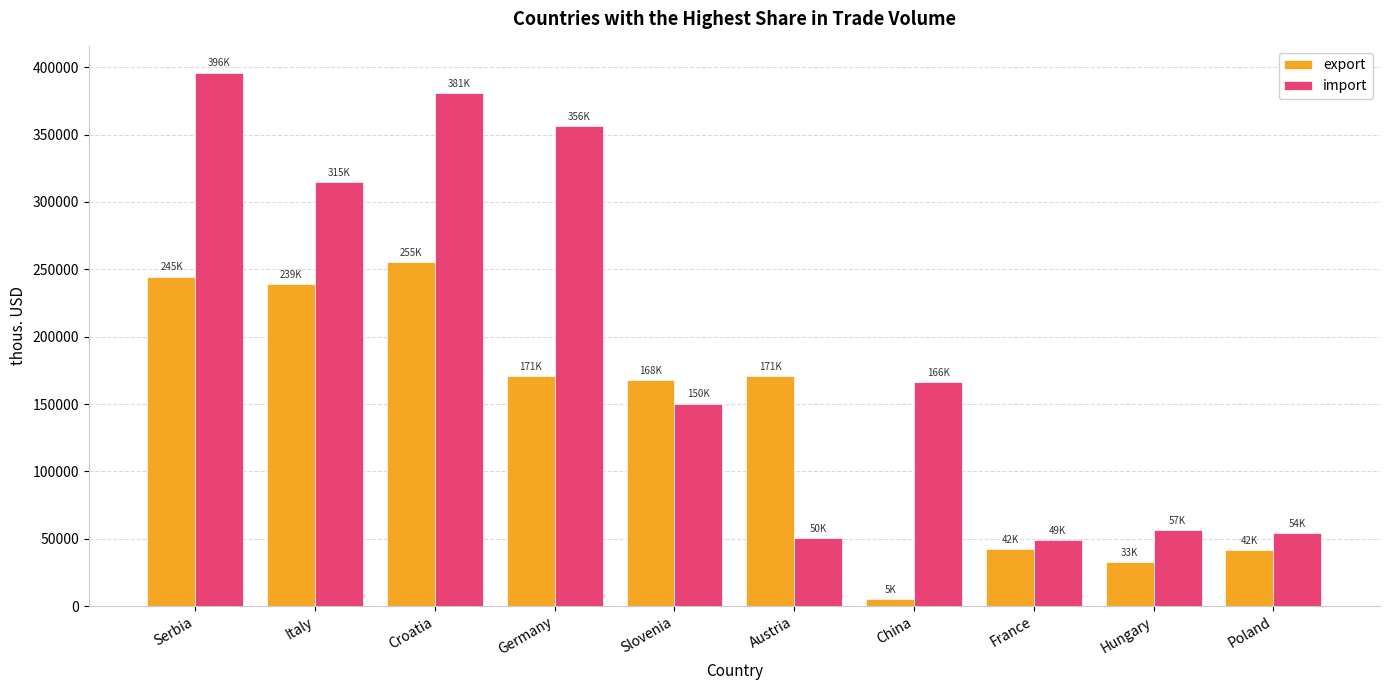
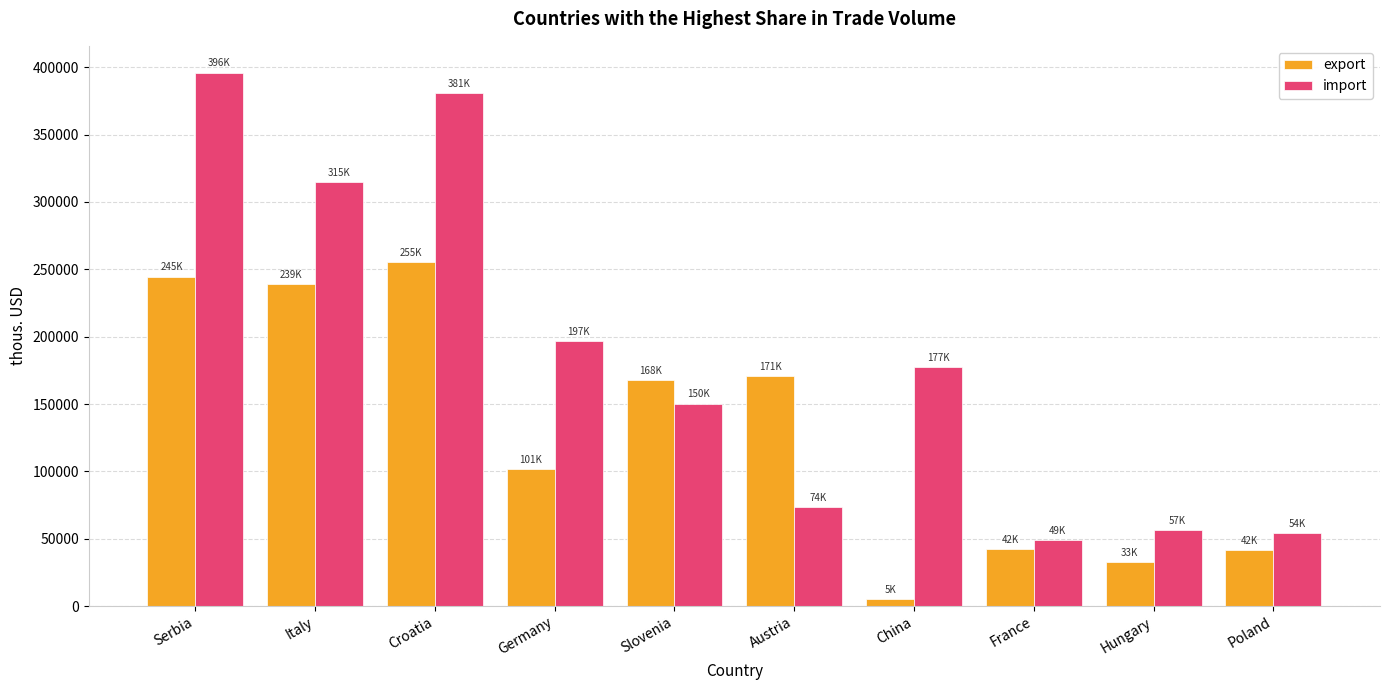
export, Germany: 171K -> 101K
import, Germany: 356K -> 197K
import, Austria: 50K -> 74K
import, China: 166K -> 177K
